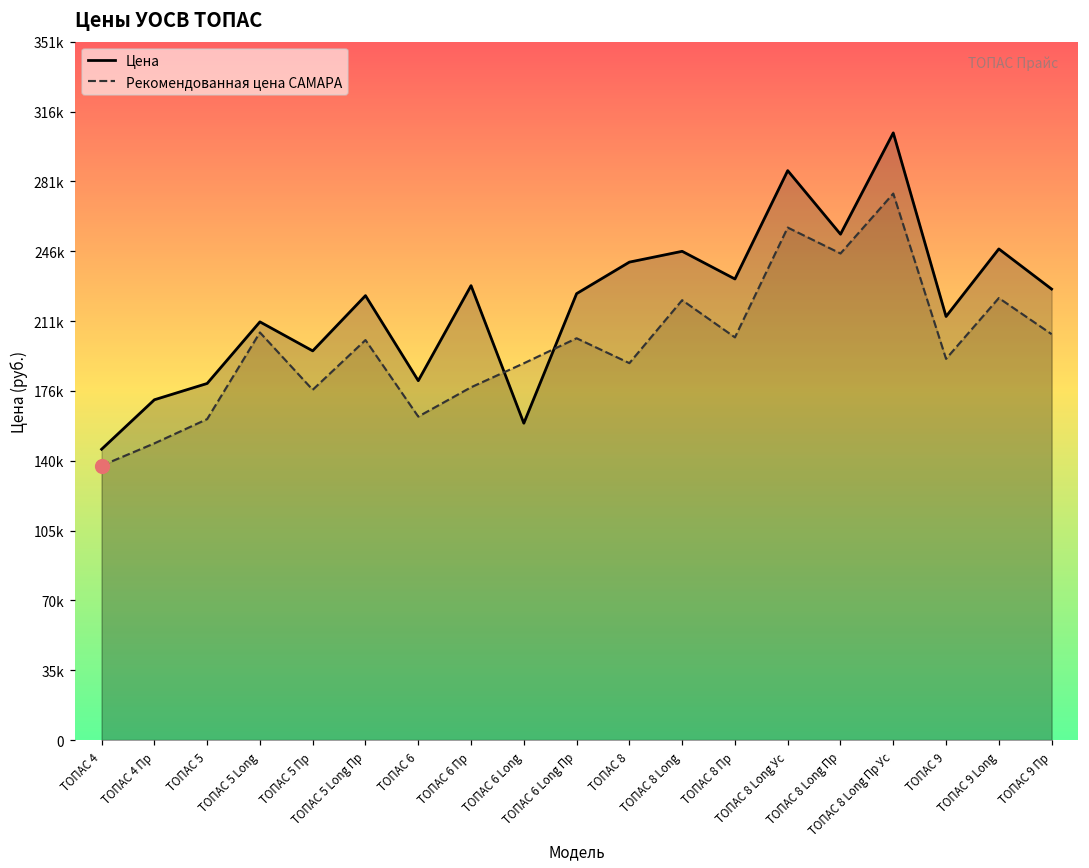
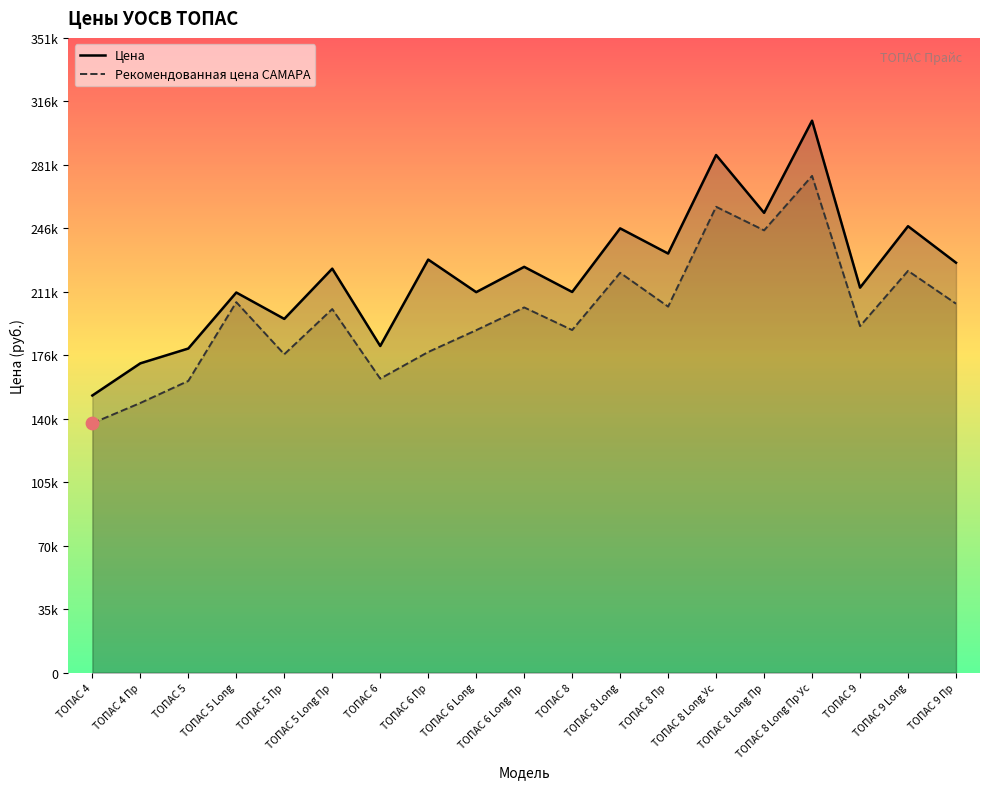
Цена, ТОПАС 4: 146000 -> 153000
Цена, ТОПАС 6 Long: 159000 -> 211000
Цена, ТОПАС 8: 240000 -> 211000
